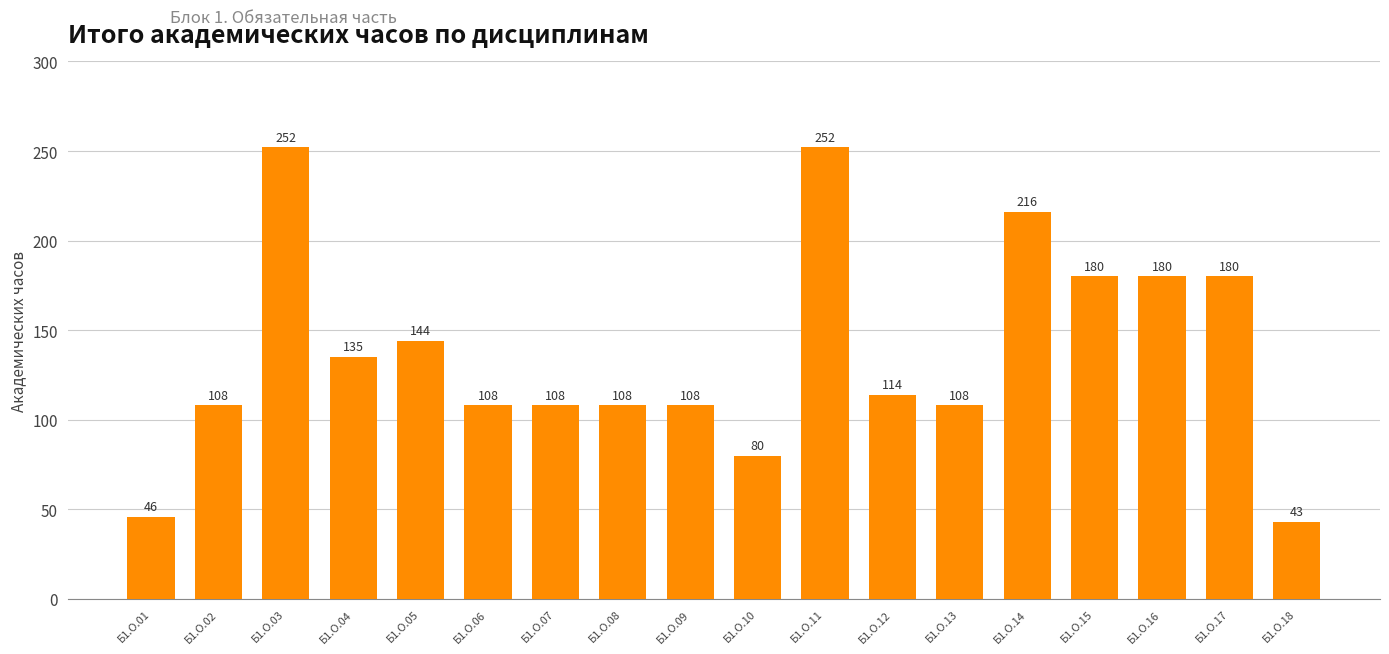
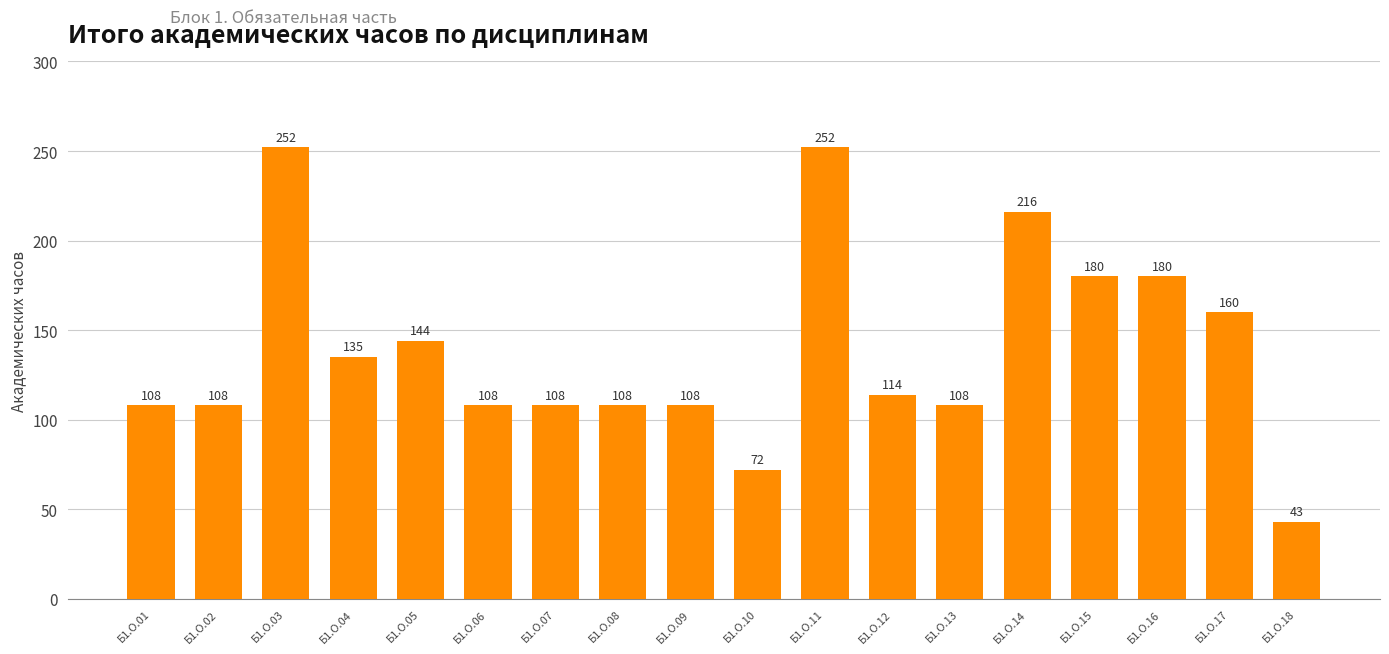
Б1.О.01: 46 -> 108
Б1.О.10: 80 -> 72
Б1.О.17: 180 -> 160
